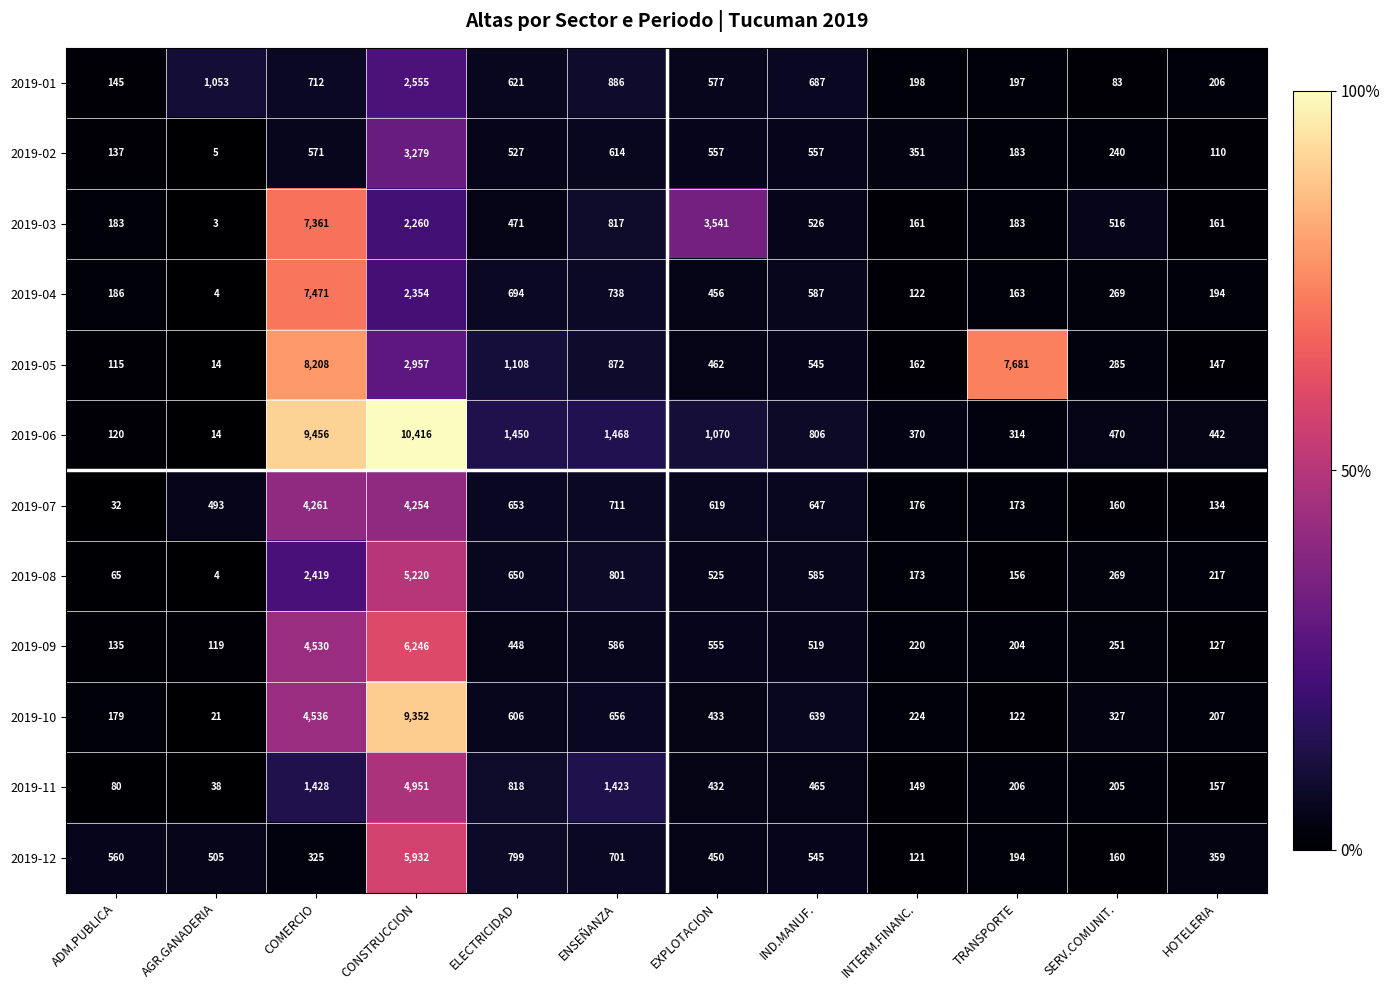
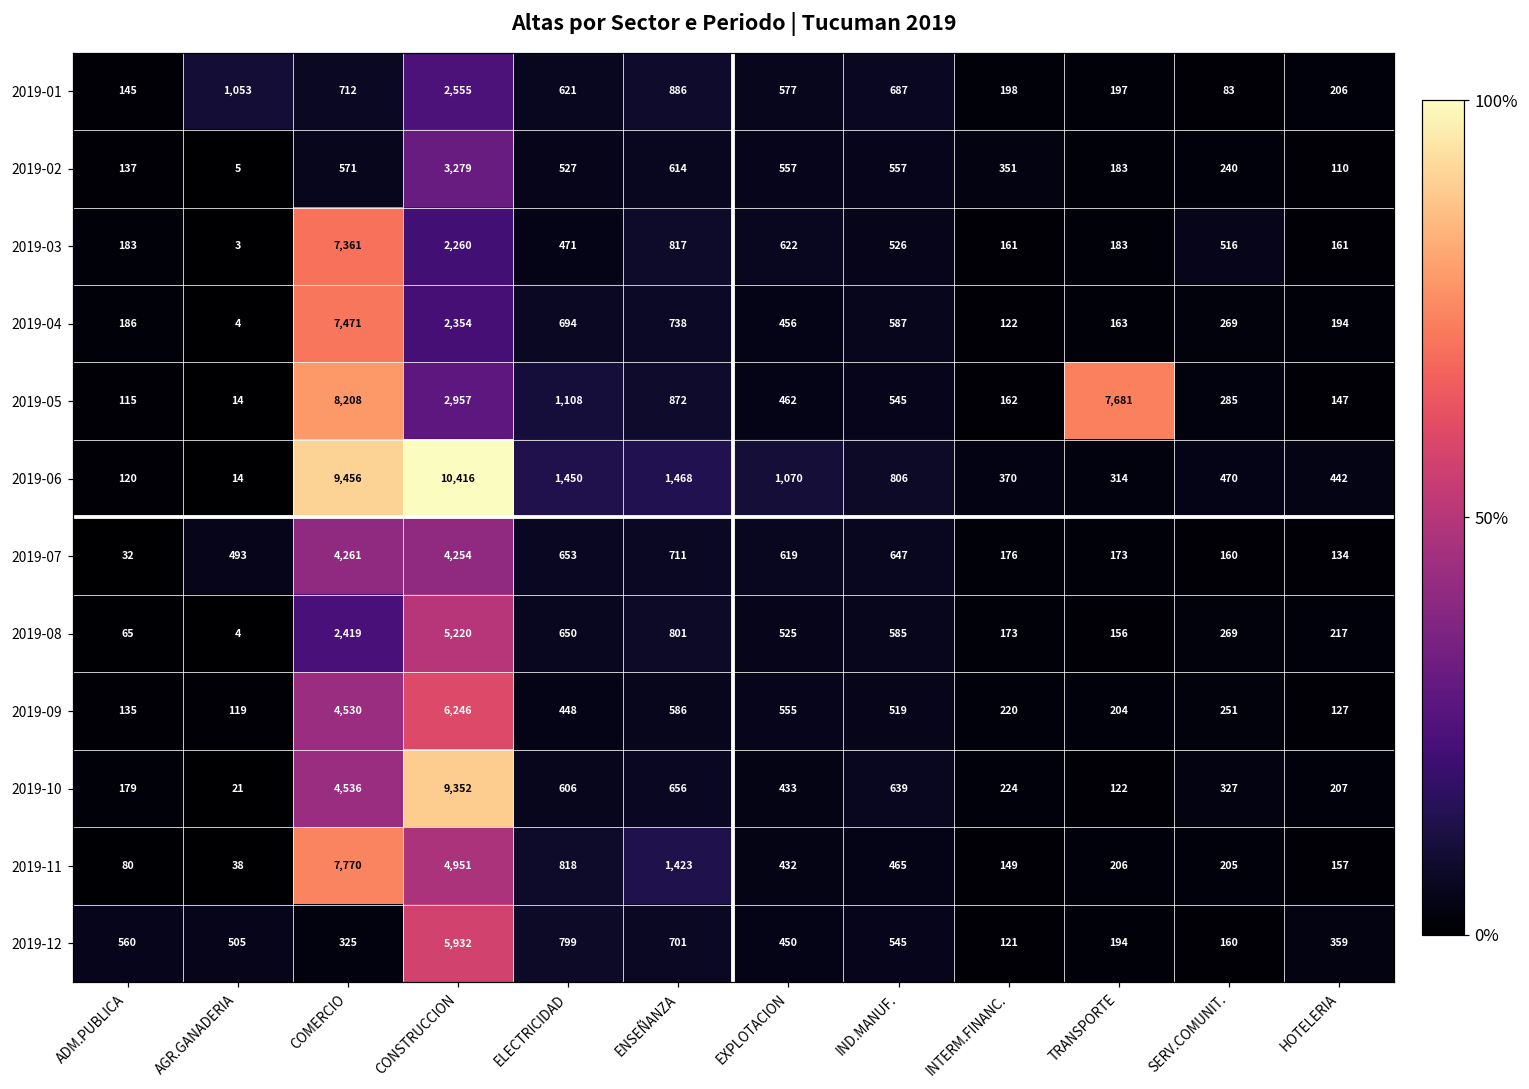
2019-03, EXPLOTACION: 3,541 -> 622
2019-11, COMERCIO: 1,428 -> 7,770
